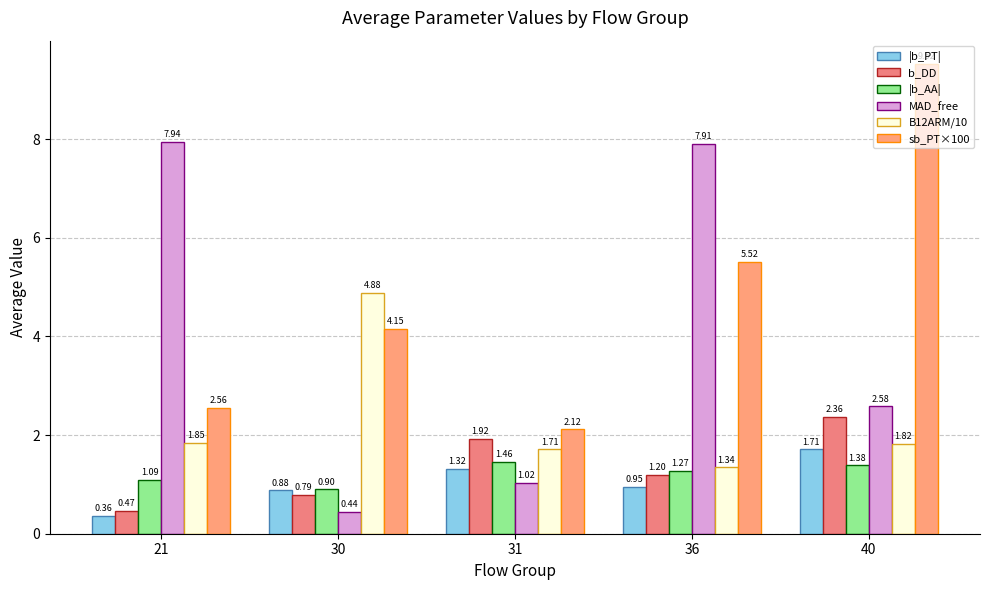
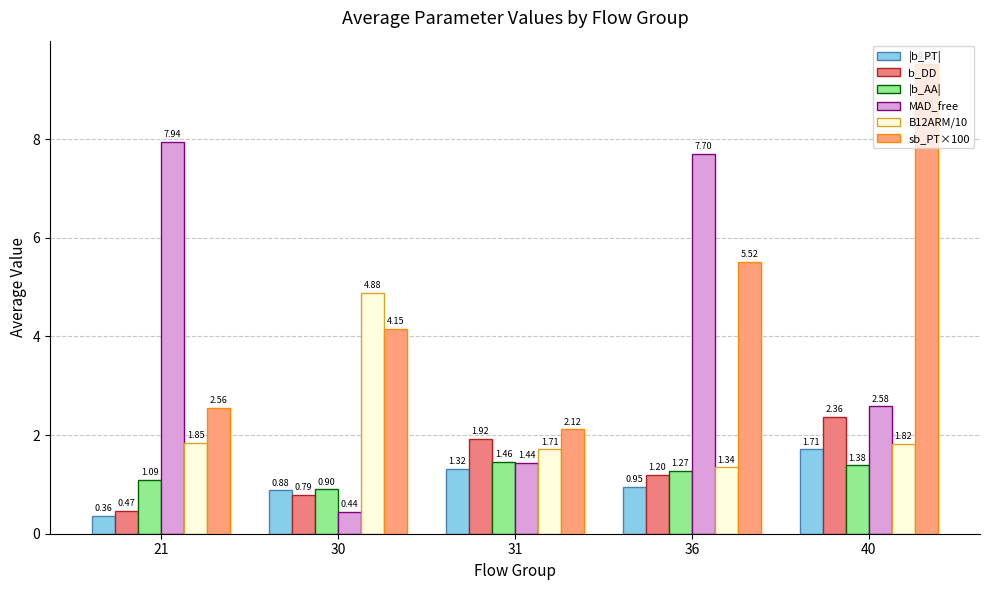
MAD_free, 31: 1.02 -> 1.44
MAD_free, 36: 7.91 -> 7.70
